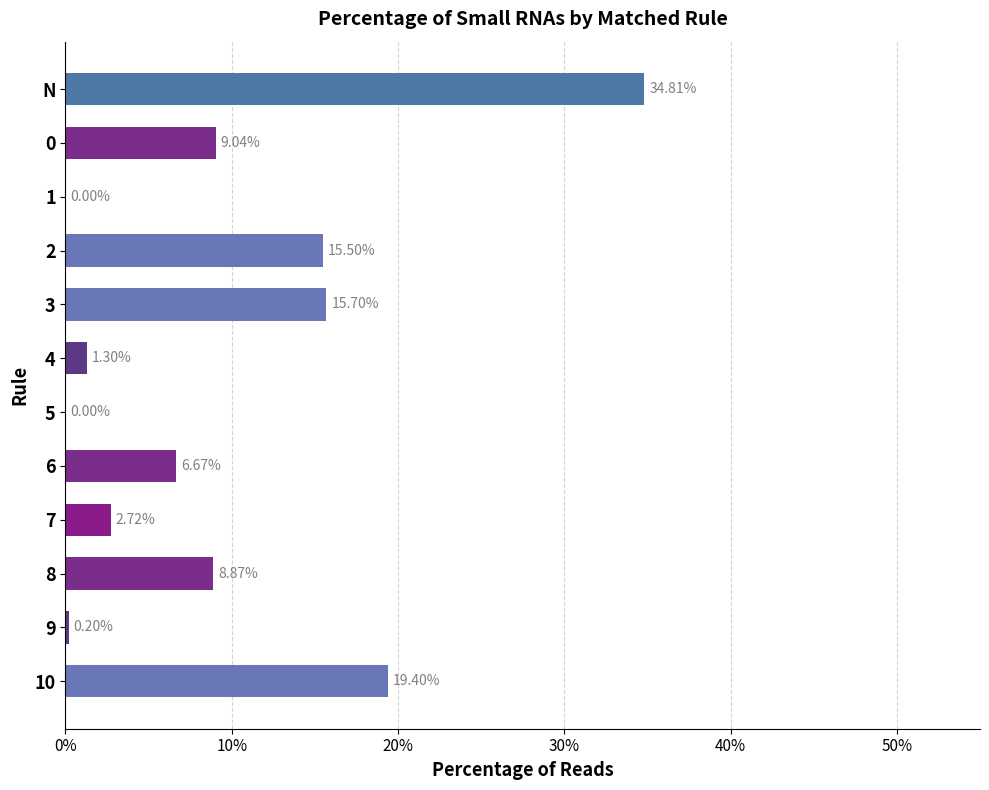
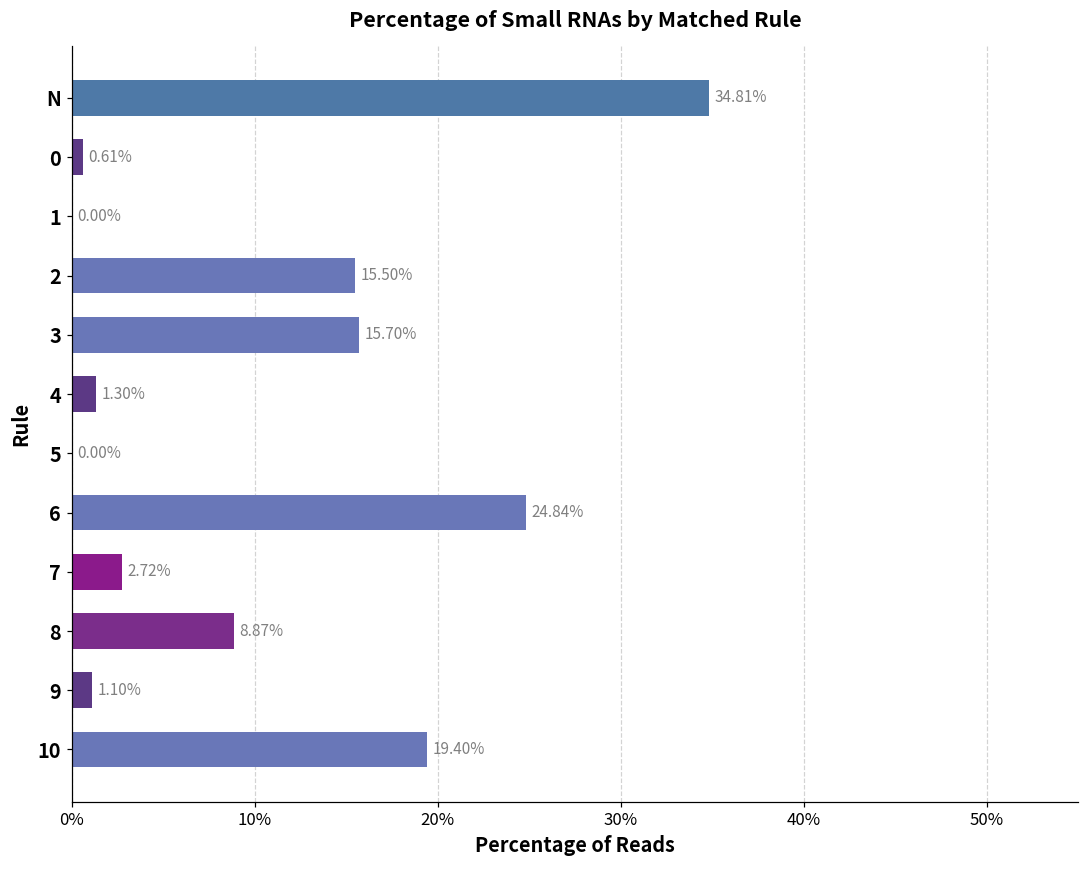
0: 9.04% -> 0.61%
6: 6.67% -> 24.84%
9: 0.20% -> 1.10%
